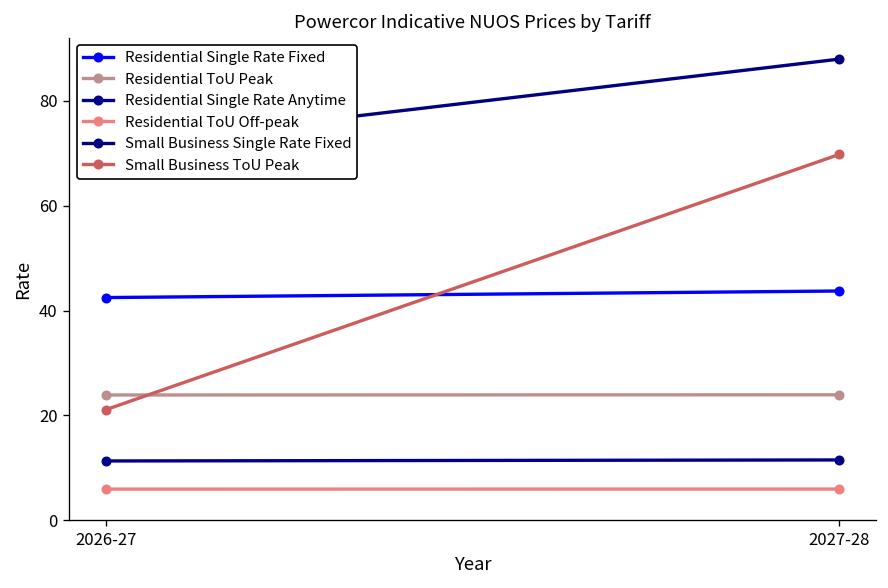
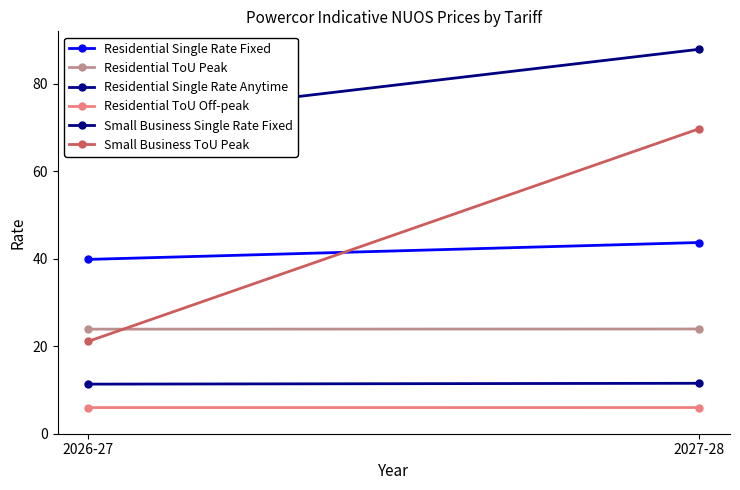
Residential Single Rate Fixed, 2026-27: 42 -> 40
